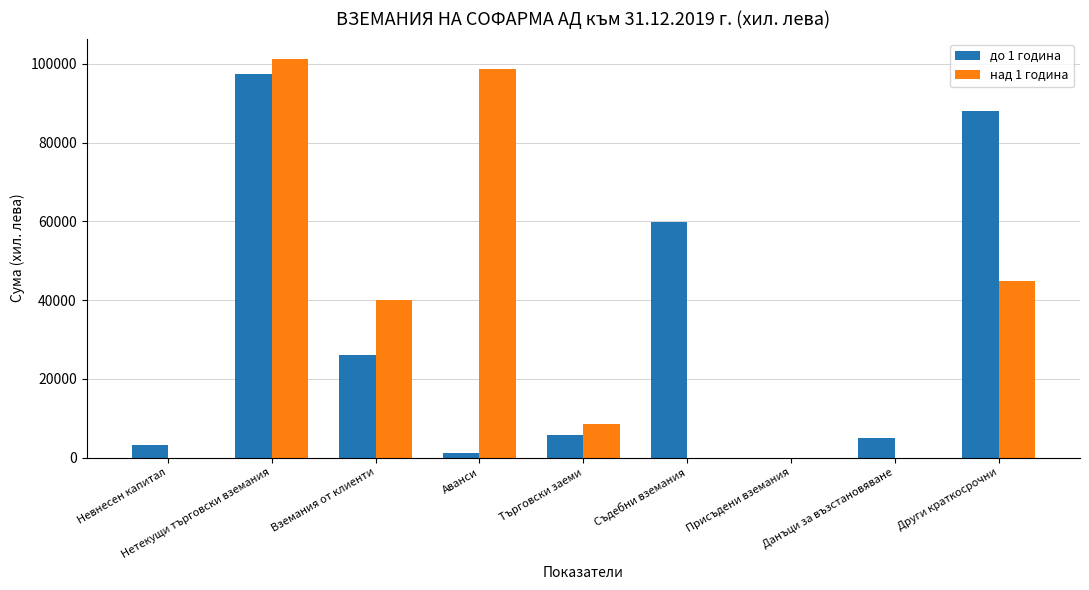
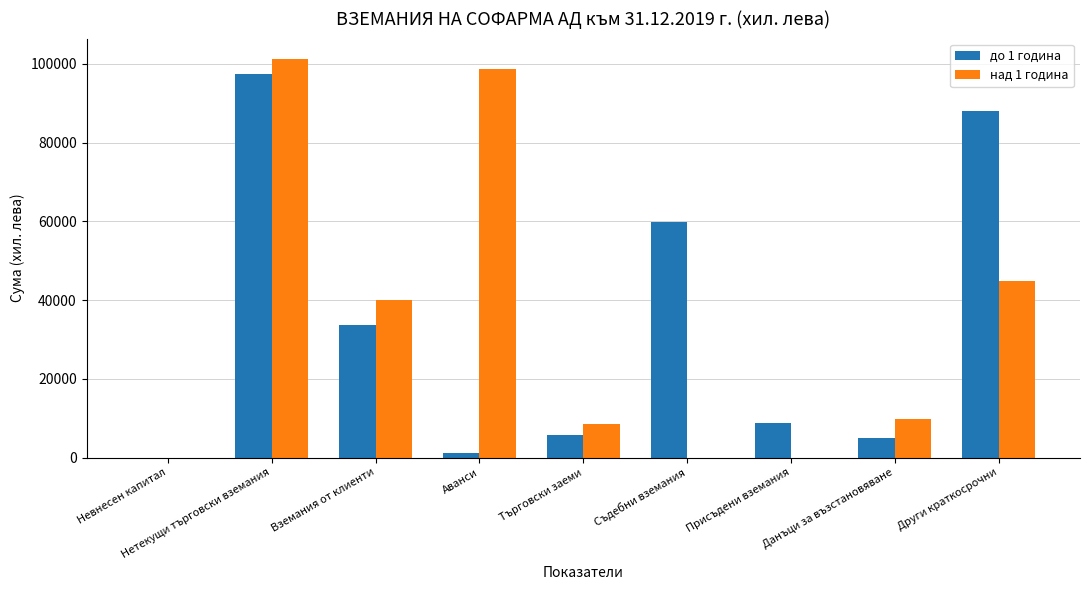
до 1 година, Невнесен капитал: 3000 -> 0
до 1 година, Вземания от клиенти: 26000 -> 34000
до 1 година, Присъдени вземания: 0 -> 9000
над 1 година, Данъци за възстановяване: 0 -> 10000
